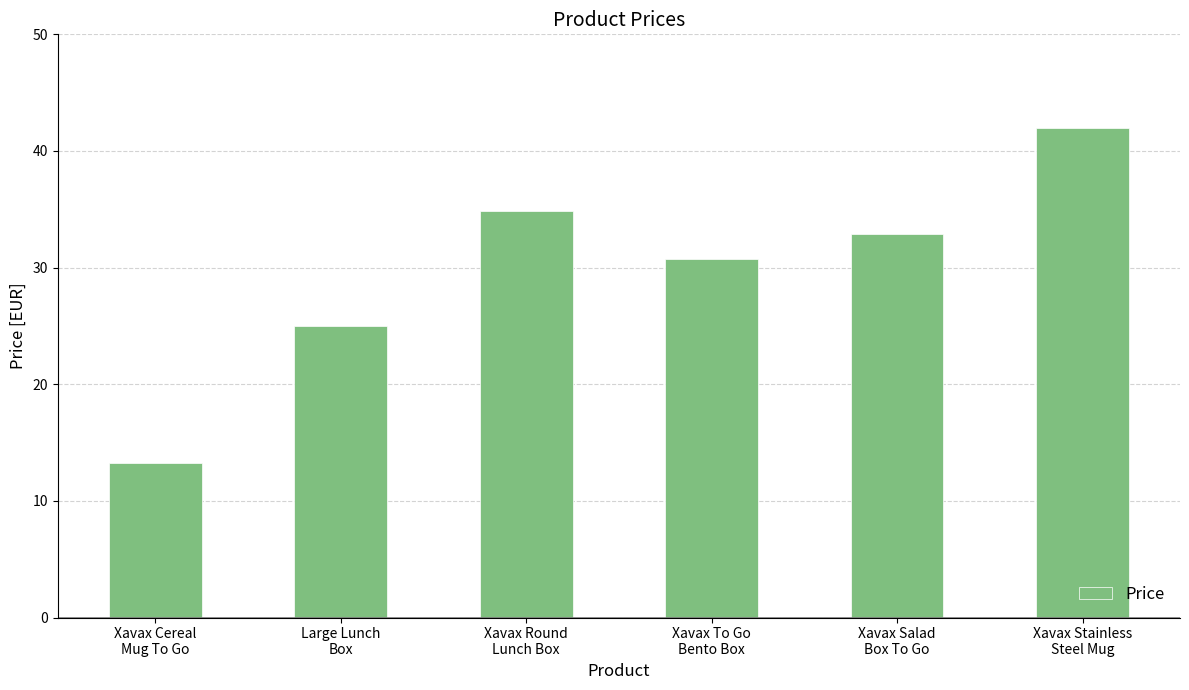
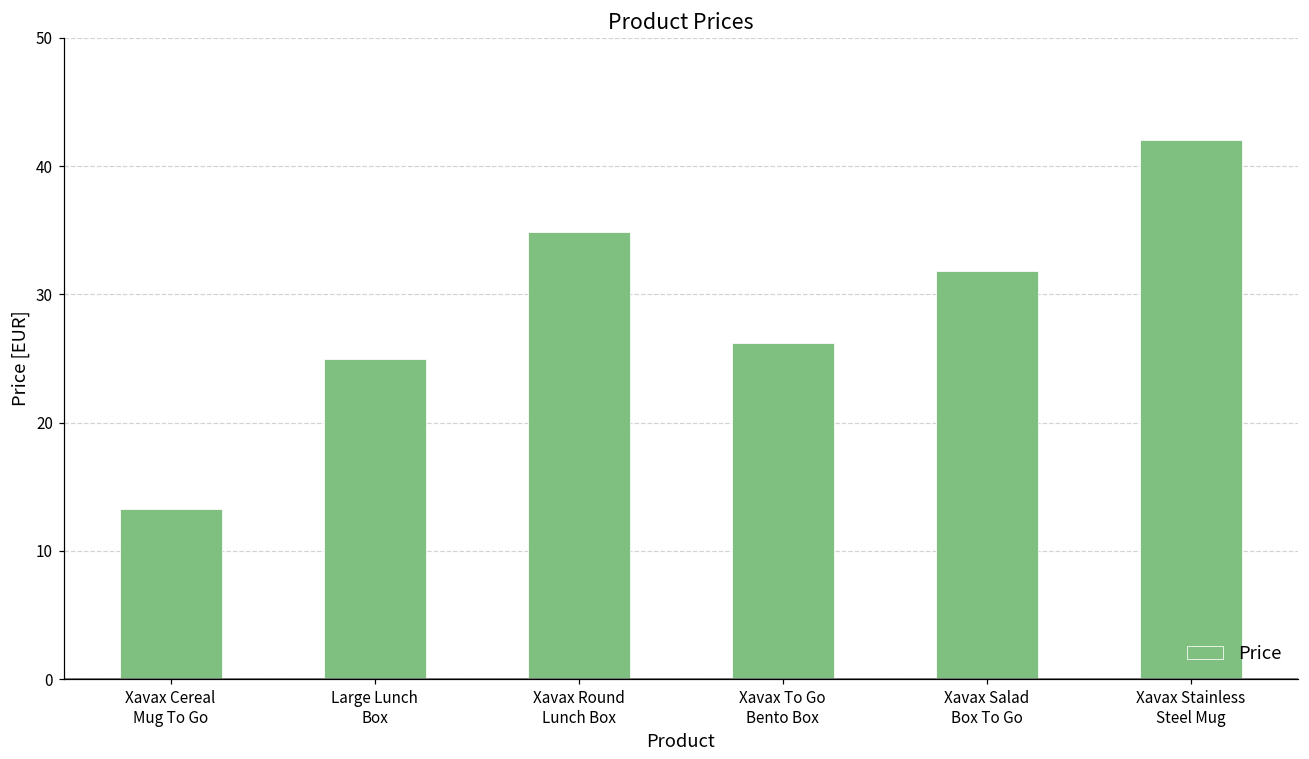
Xavax To Go Bento Box: 30.7 -> 26.2
Xavax Salad Box To Go: 32.9 -> 31.8
